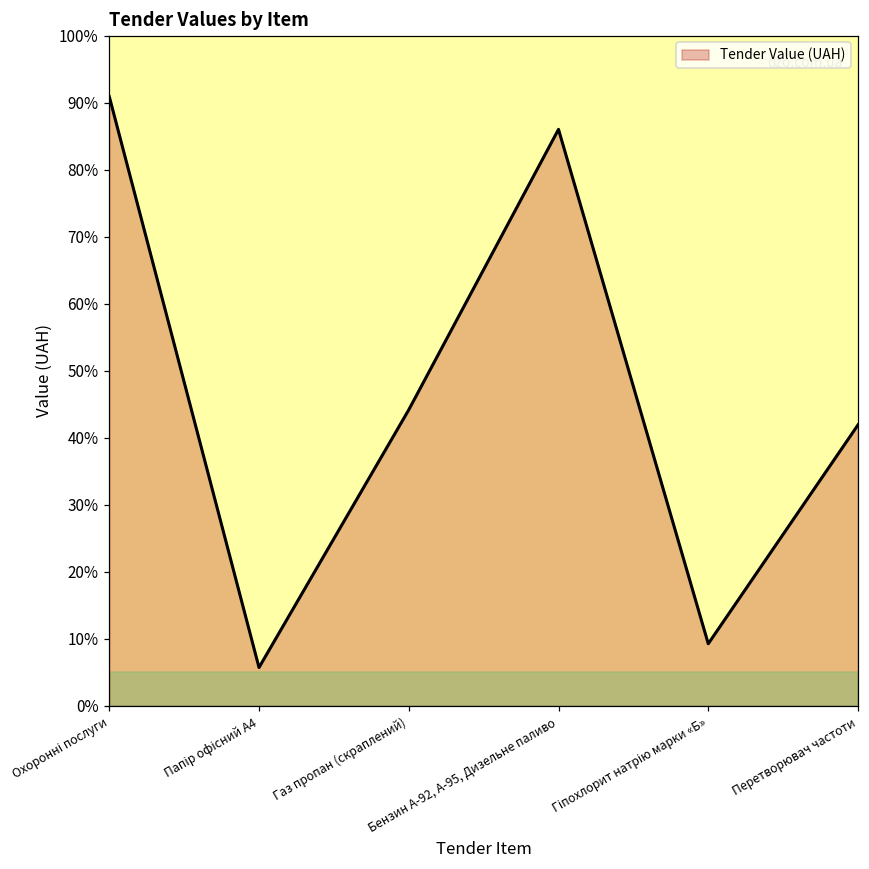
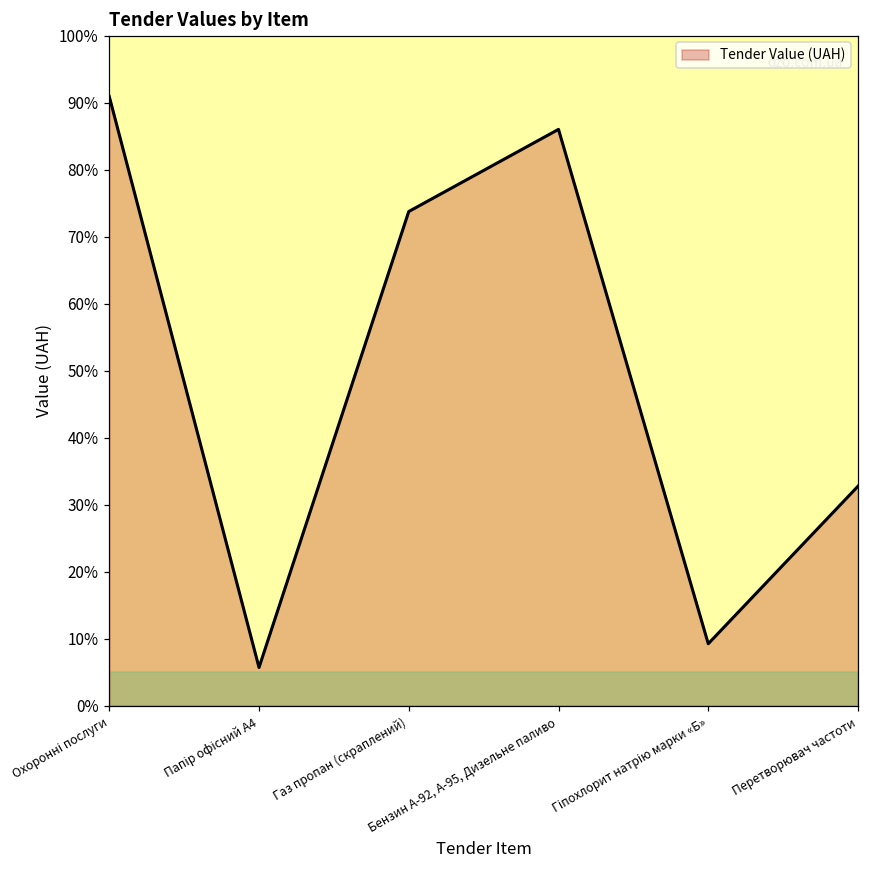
Газ пропан (скраплений): 44% -> 74%
Перетворювач частоти: 42% -> 33%
